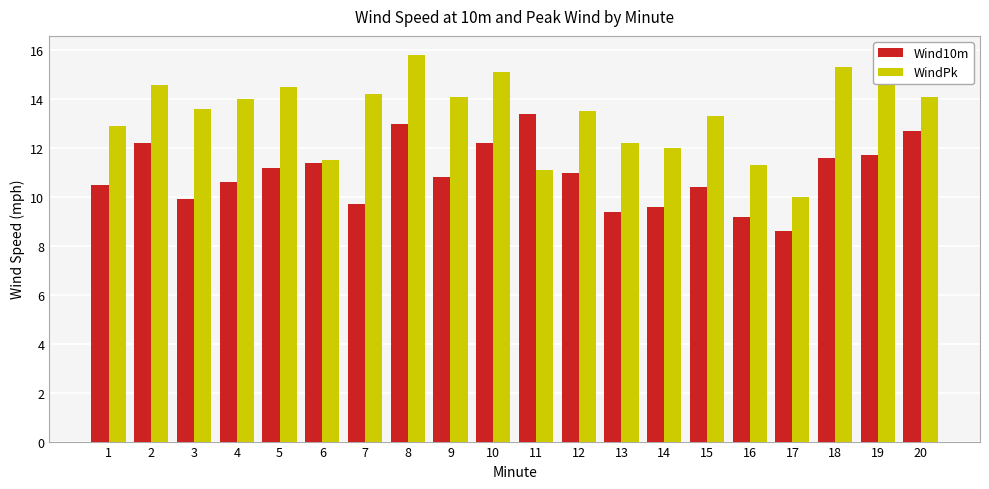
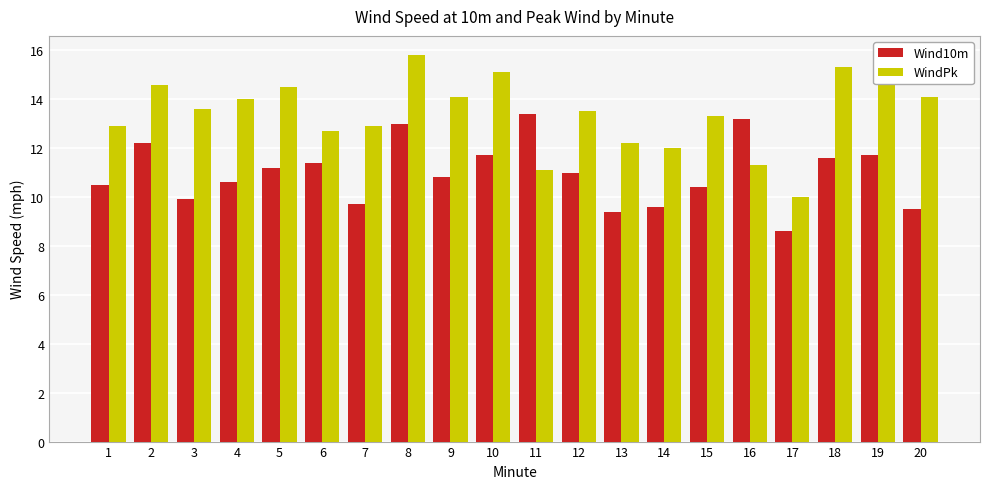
WindPk, 6: 11.5 -> 12.7
WindPk, 7: 14.2 -> 12.9
Wind10m, 10: 12.2 -> 11.7
Wind10m, 16: 9.2 -> 13.2
Wind10m, 20: 12.7 -> 9.5
